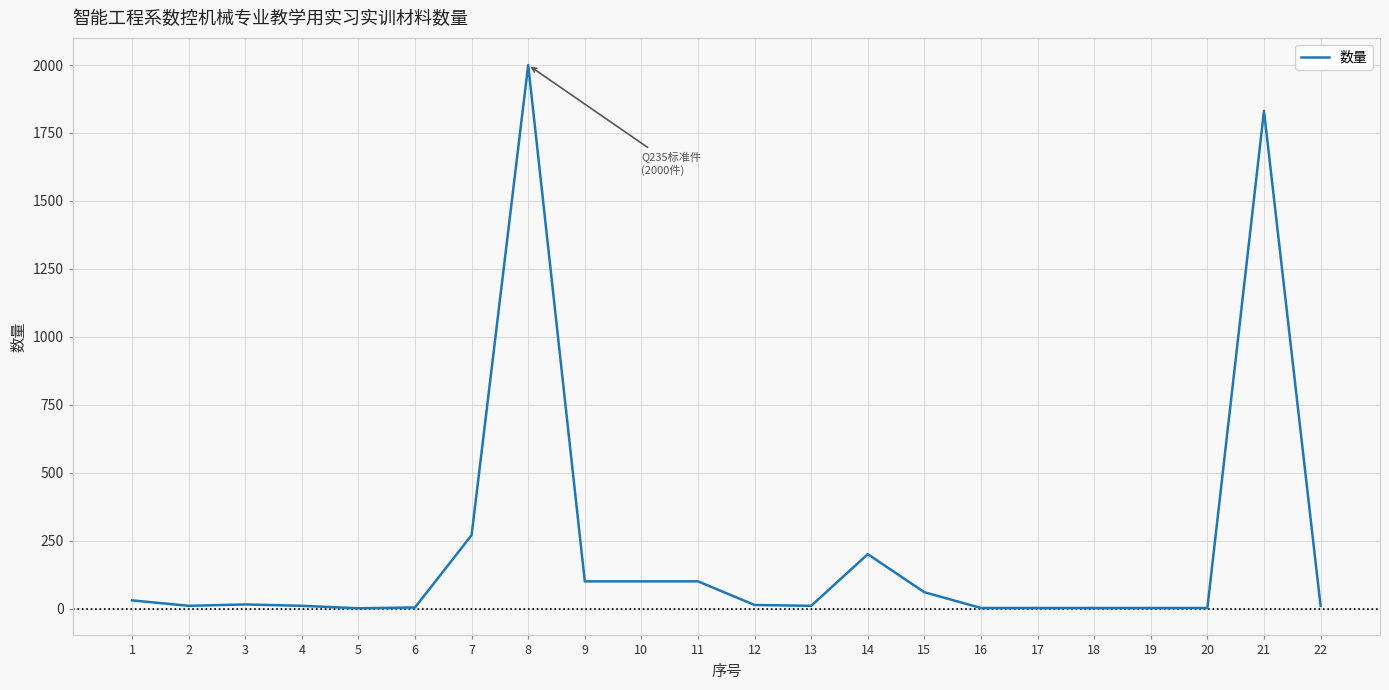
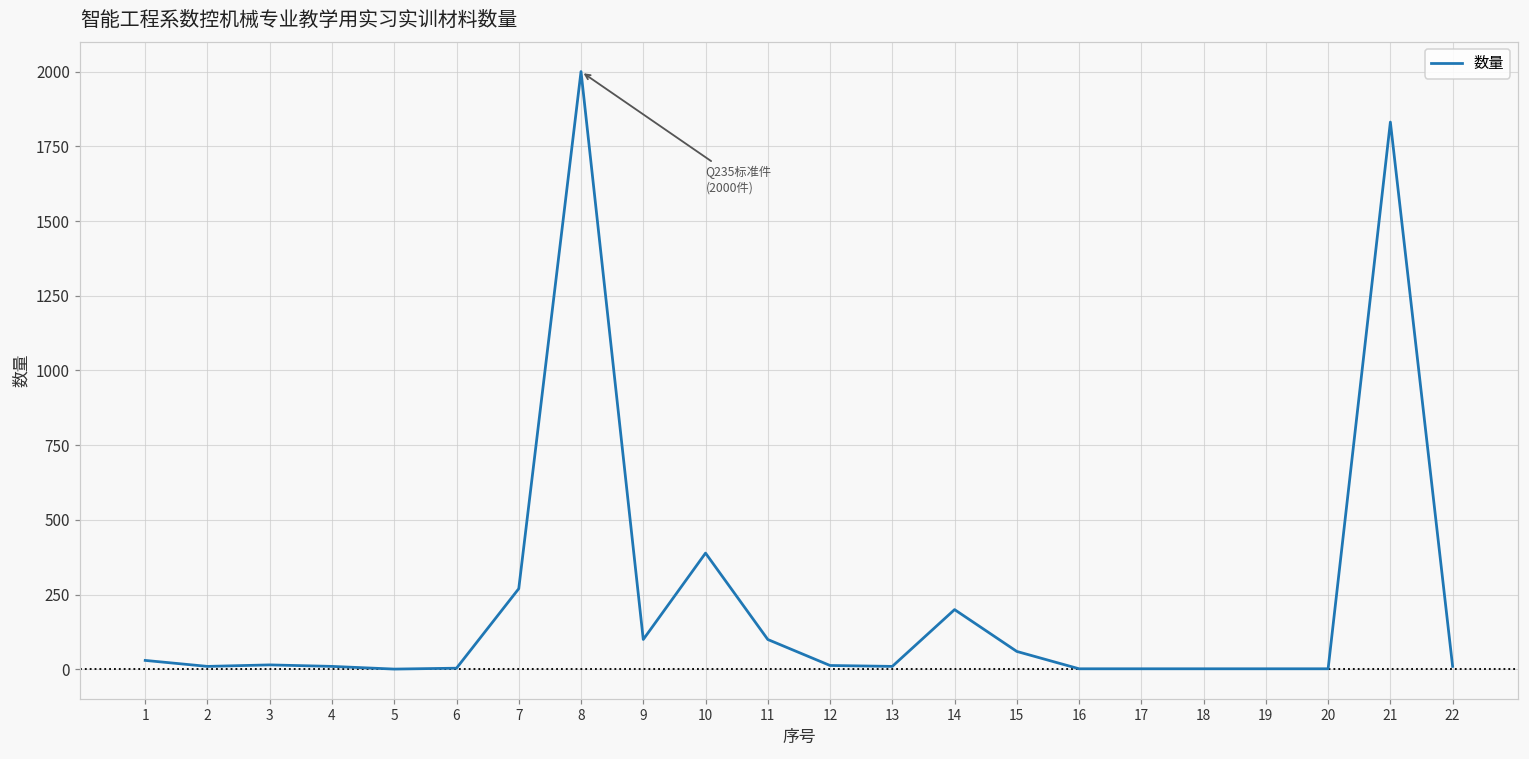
10: 100 -> 390
